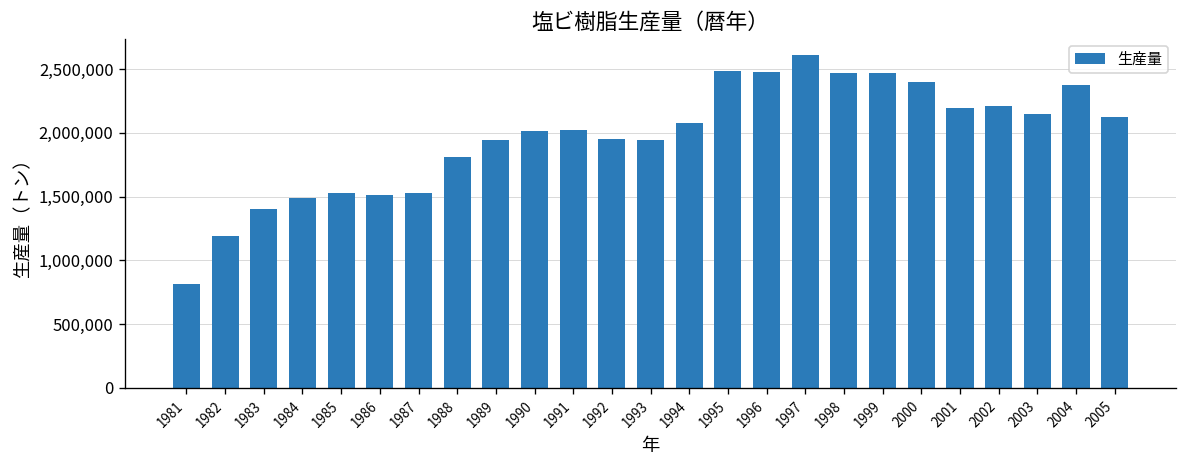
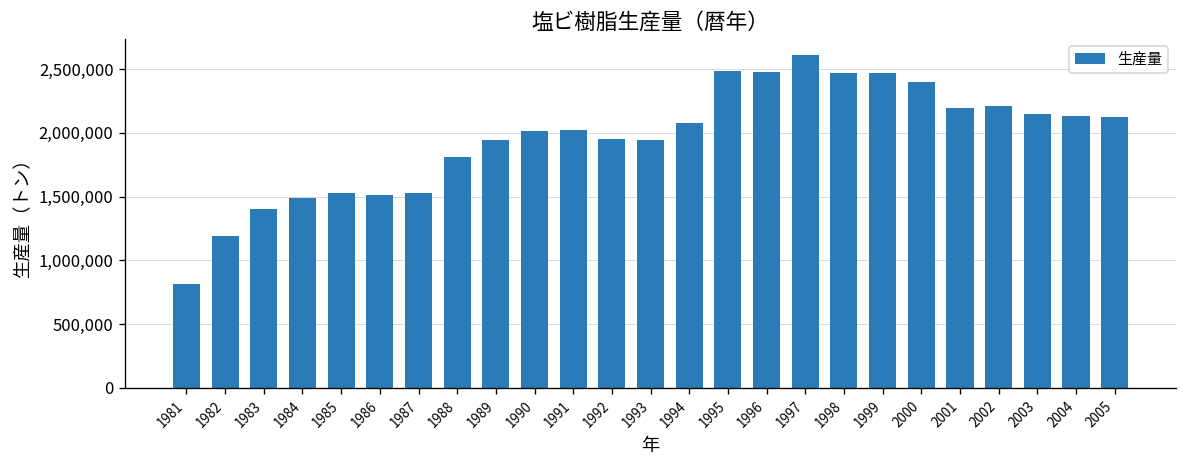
2004: 2,370,000 -> 2,130,000
